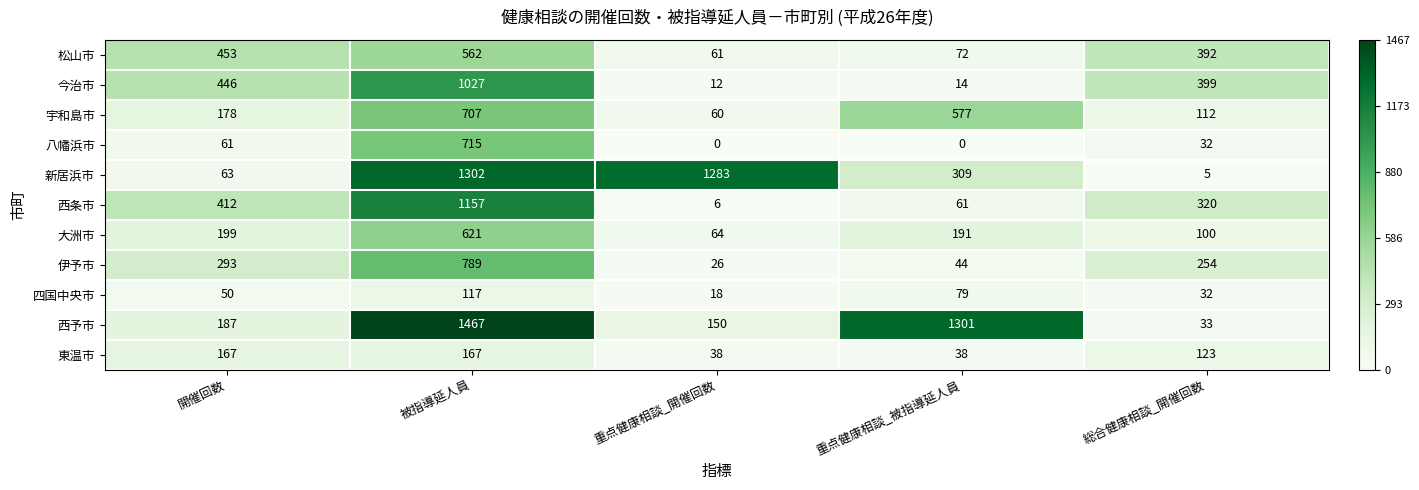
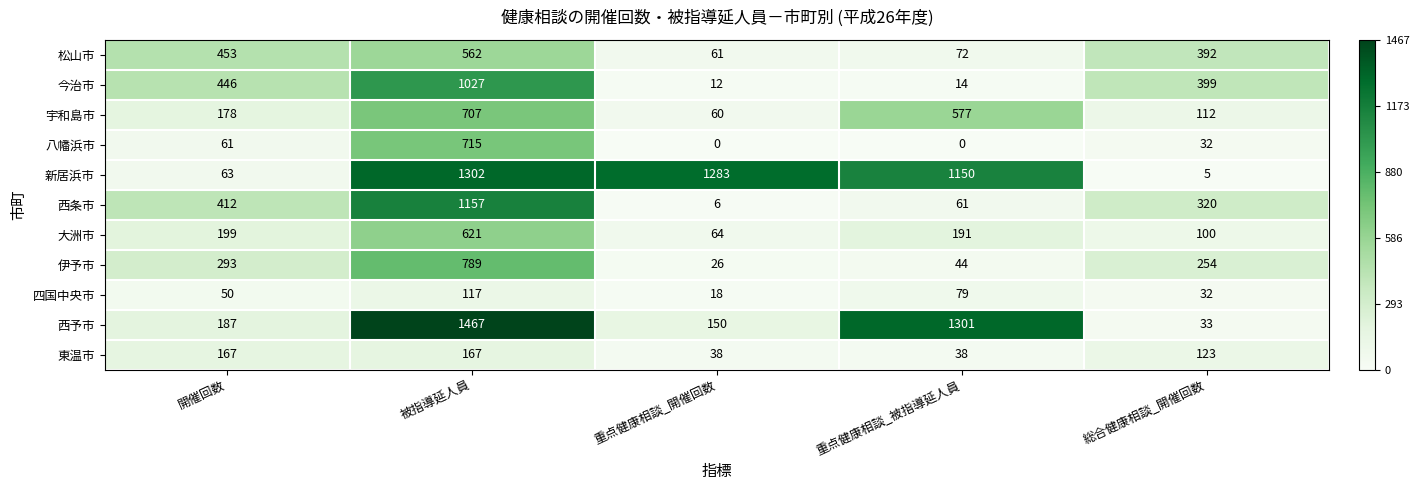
新居浜市, 重点健康相談_被指導延人員: 309 -> 1150
